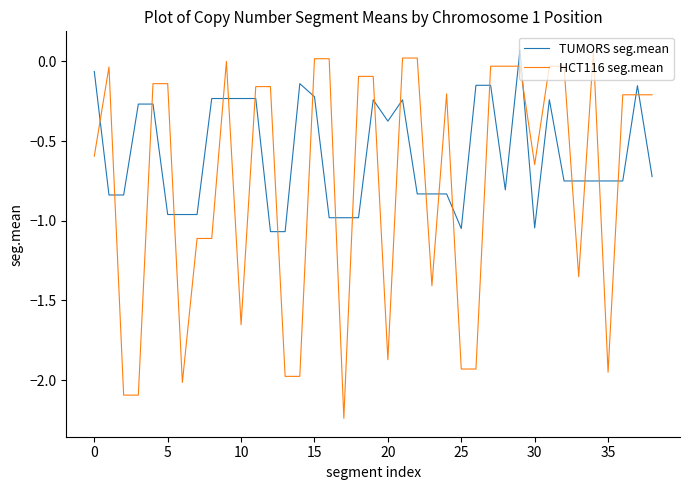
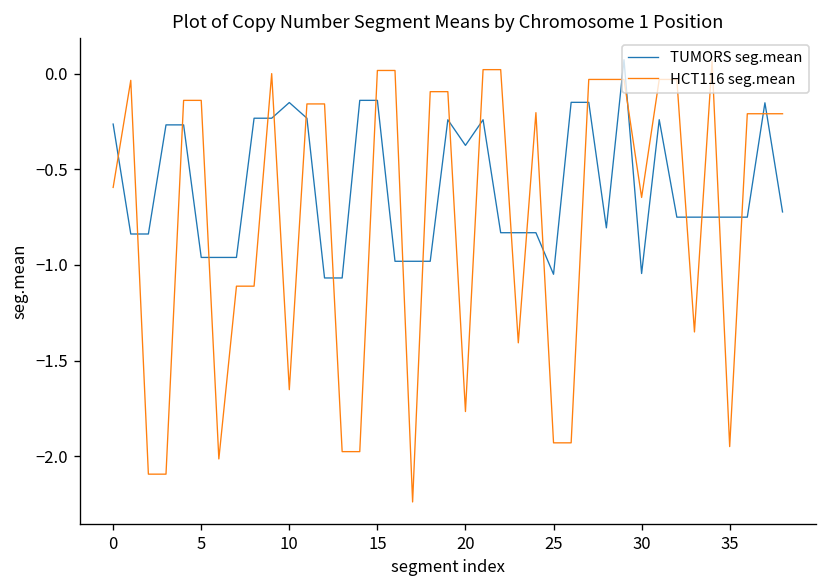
TUMORS seg.mean, 0: -0.06 -> -0.26
TUMORS seg.mean, 10: -0.23 -> -0.15
TUMORS seg.mean, 15: -0.22 -> -0.14
HCT116 seg.mean, 20: -1.87 -> -1.77
